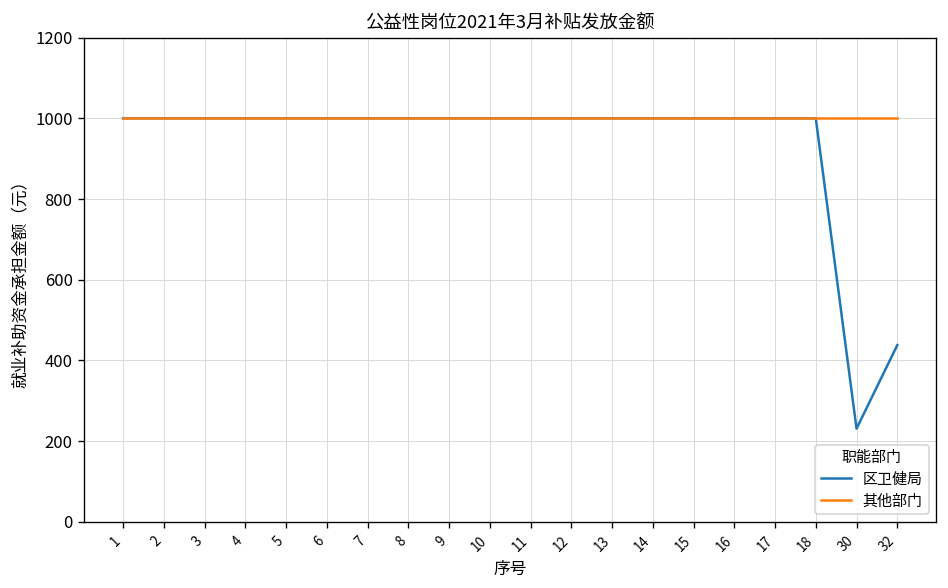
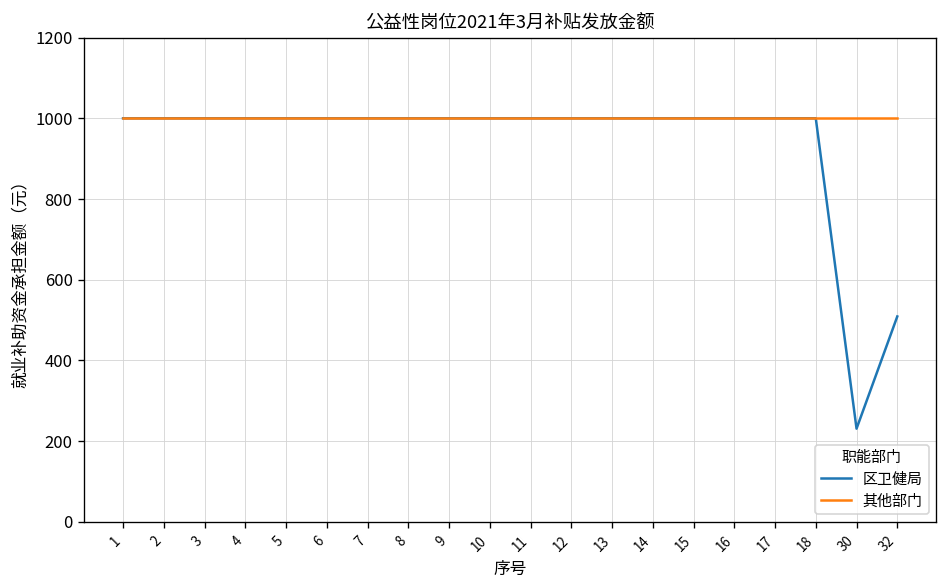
区卫健局, 32: 440 -> 510
